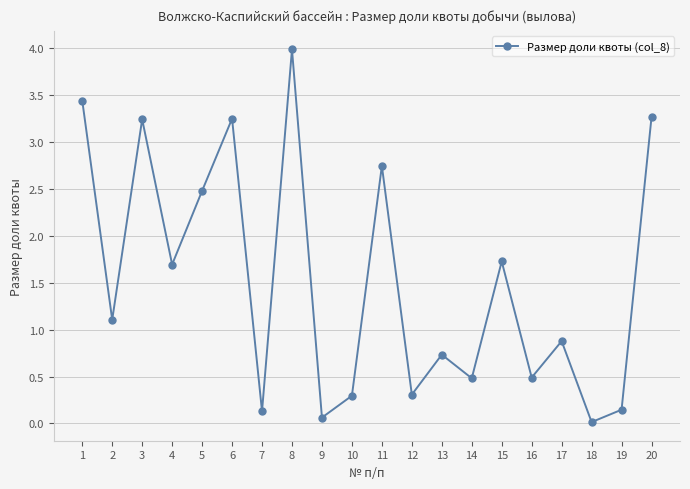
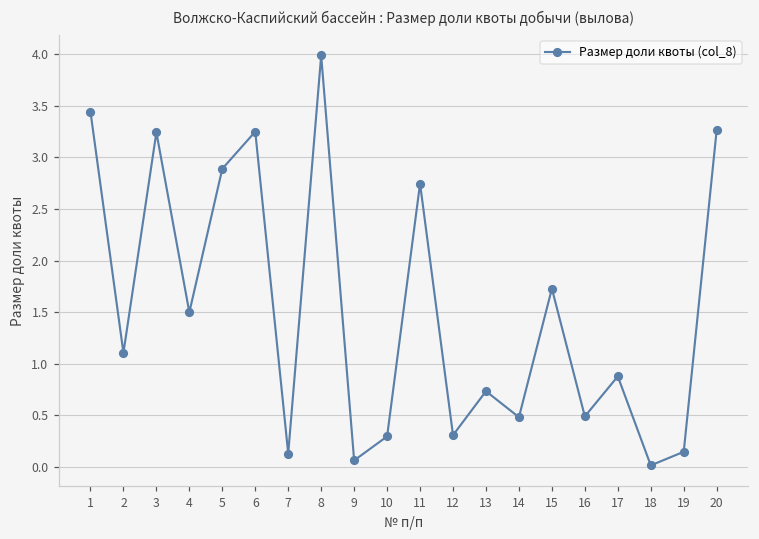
4: 1.7 -> 1.5
5: 2.5 -> 2.9
